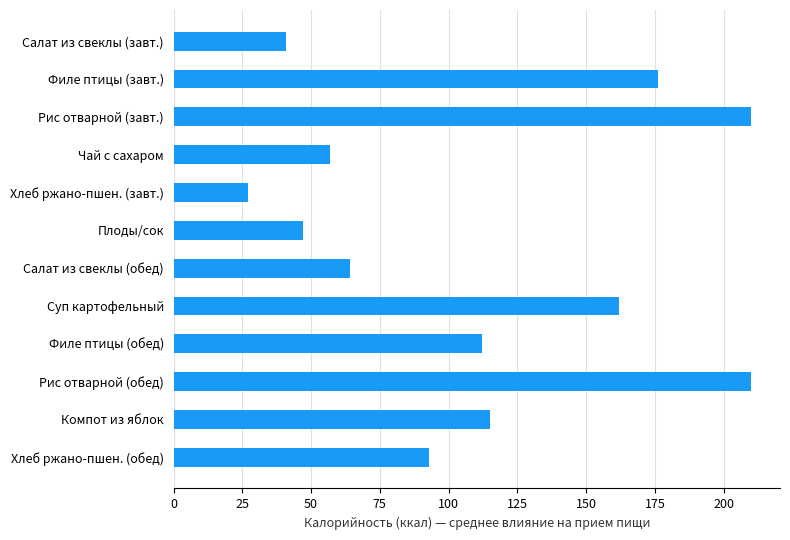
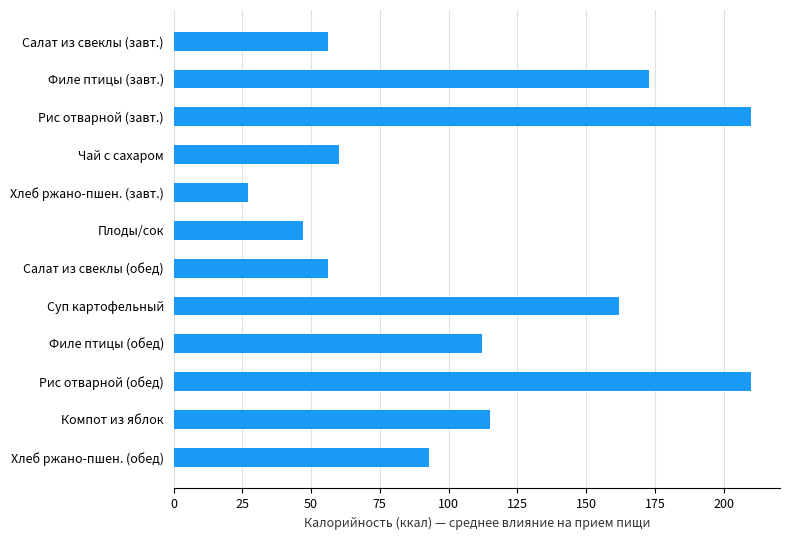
Салат из свеклы (завт.): 41 -> 56
Филе птицы (завт.): 176 -> 173
Чай с сахаром: 57 -> 60
Салат из свеклы (обед): 64 -> 56
